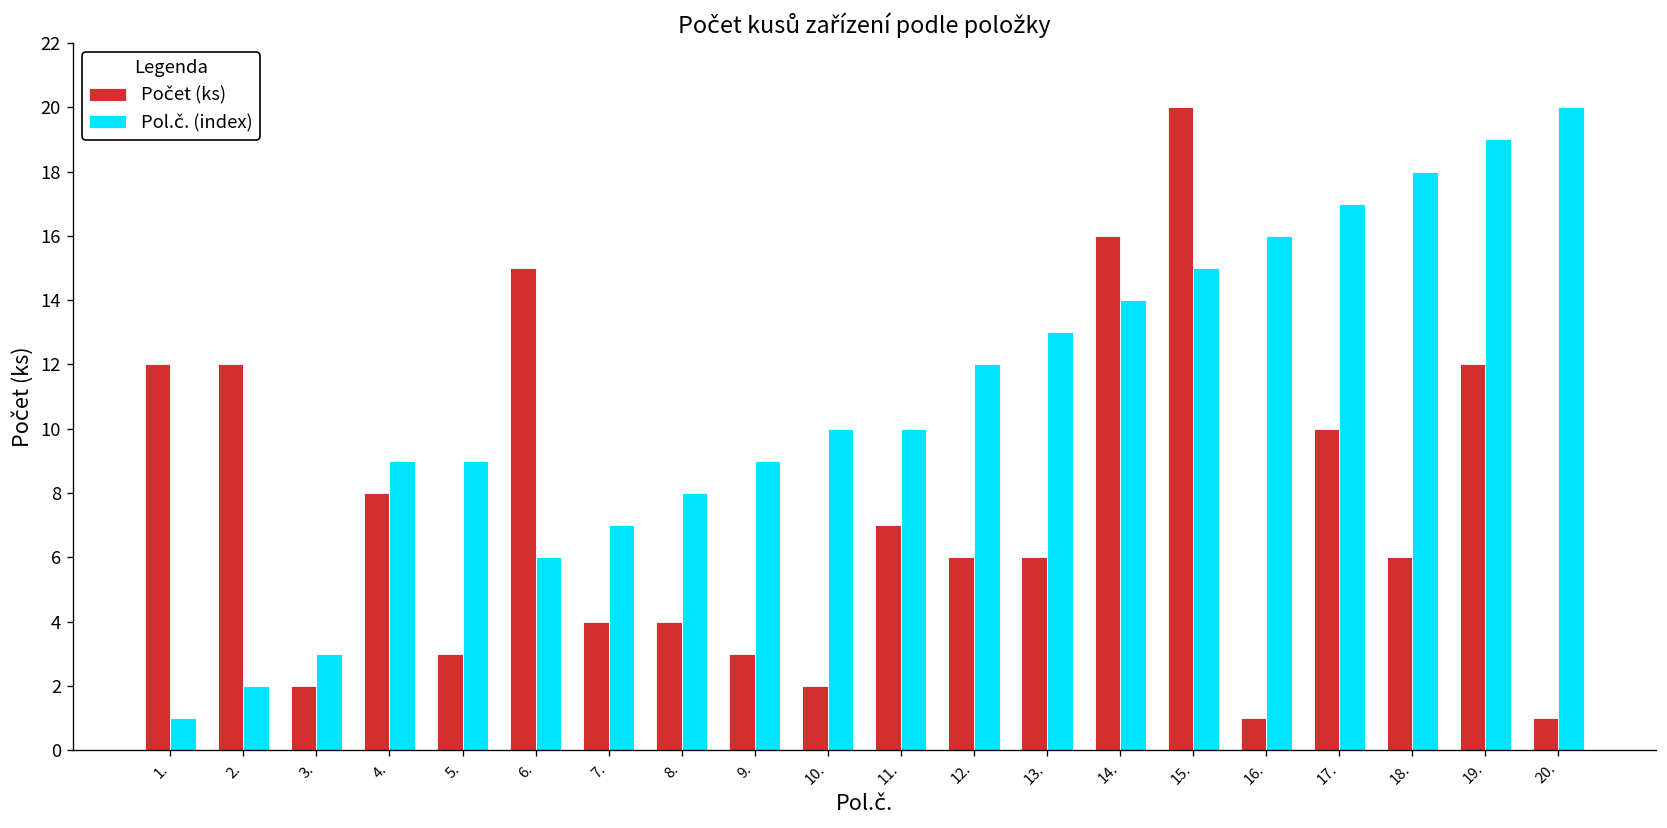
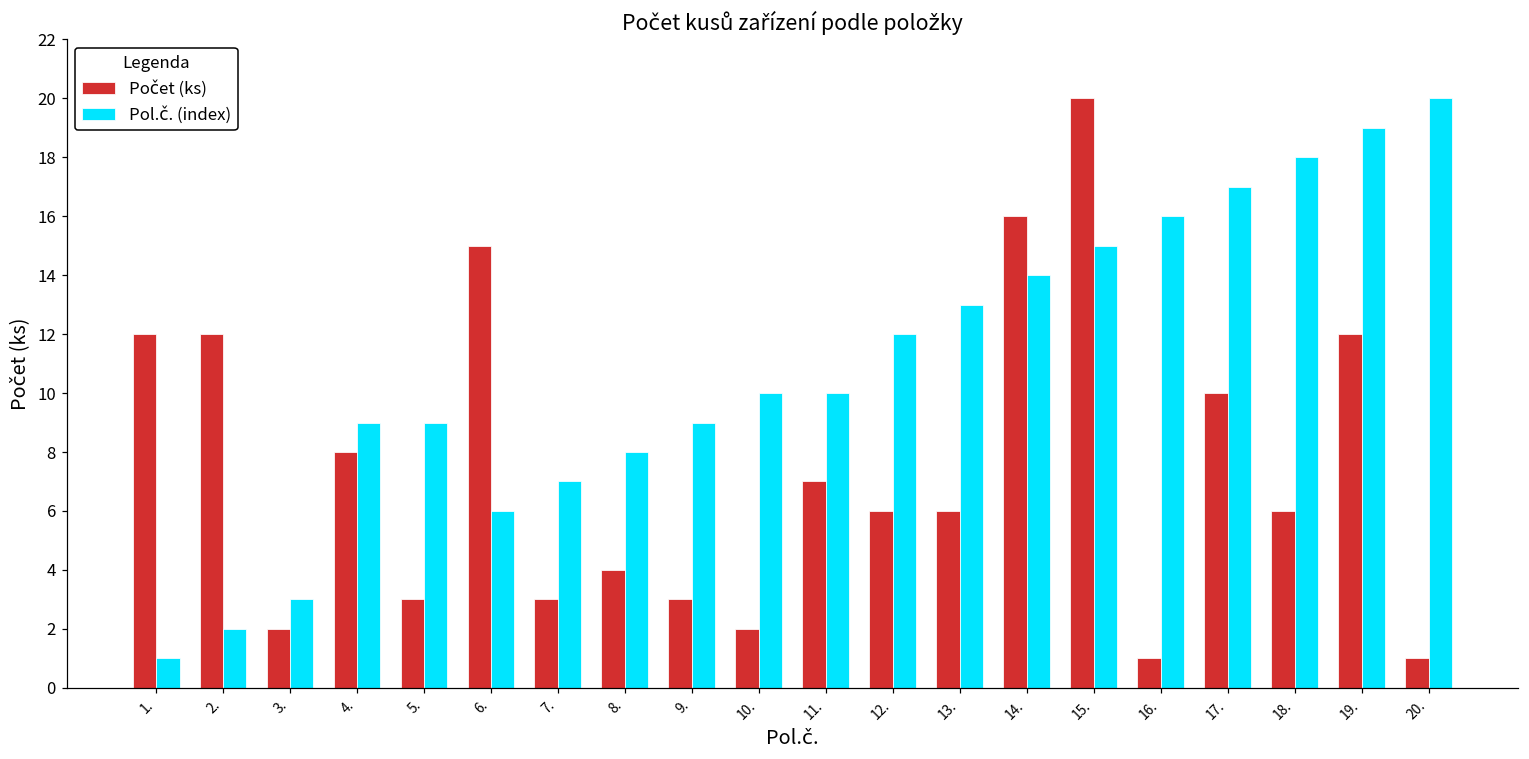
Počet (ks), 7.: 4 -> 3
